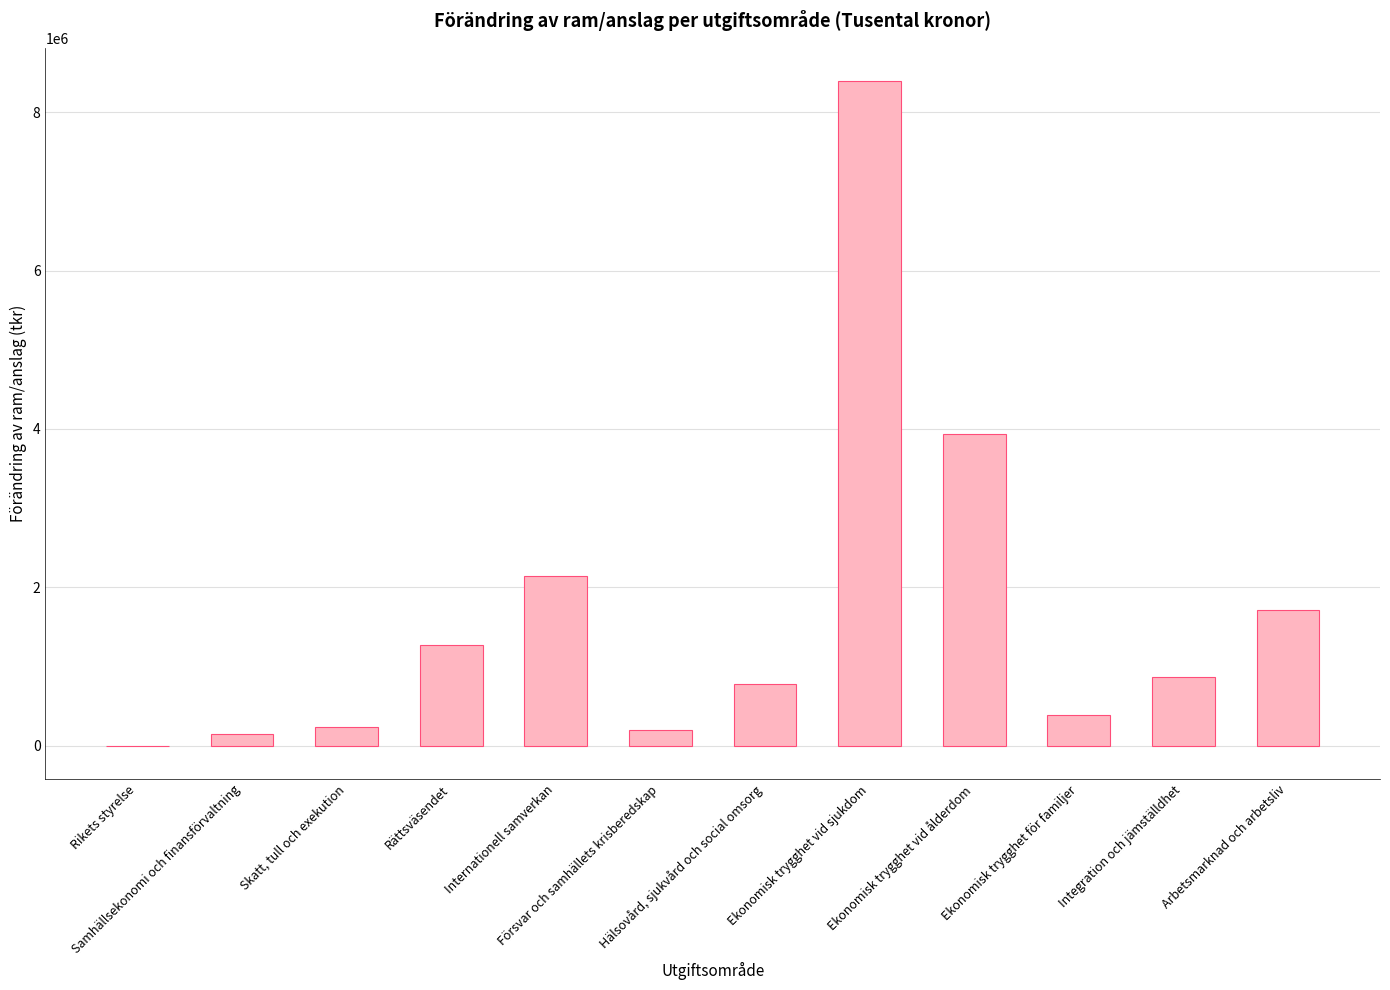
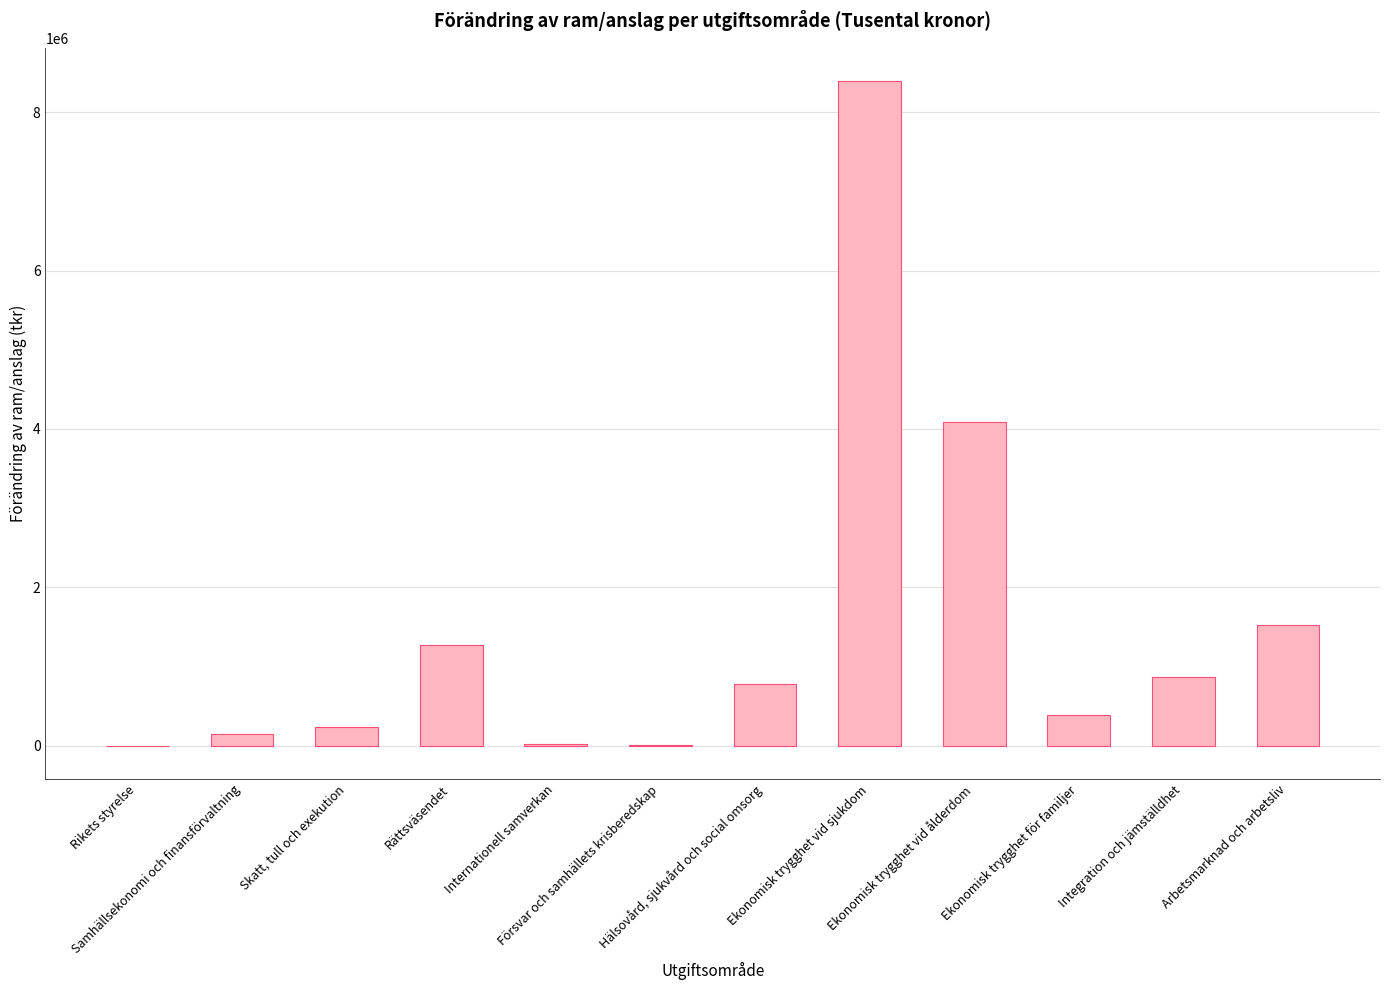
Internationell samverkan: 2100000 -> 0
Försvar och samhällets krisberedskap: 200000 -> 0
Ekonomisk trygghet vid ålderdom: 3900000 -> 4100000
Arbetsmarknad och arbetsliv: 1700000 -> 1500000
